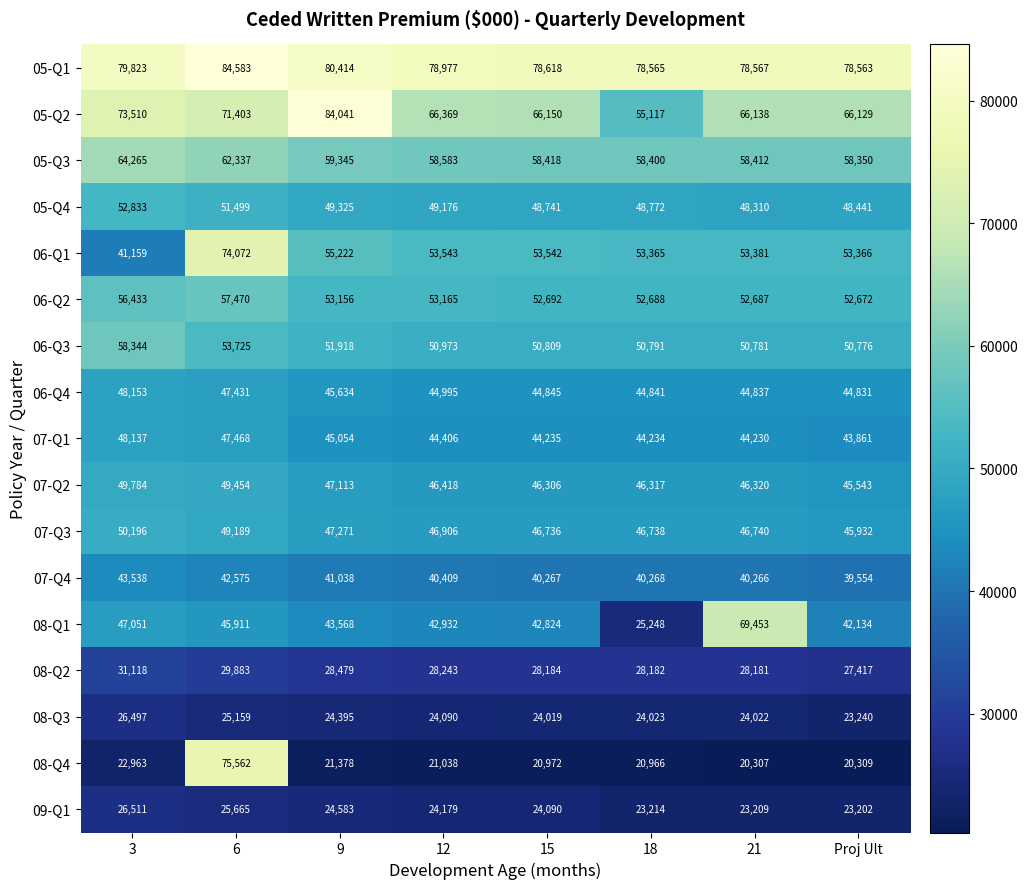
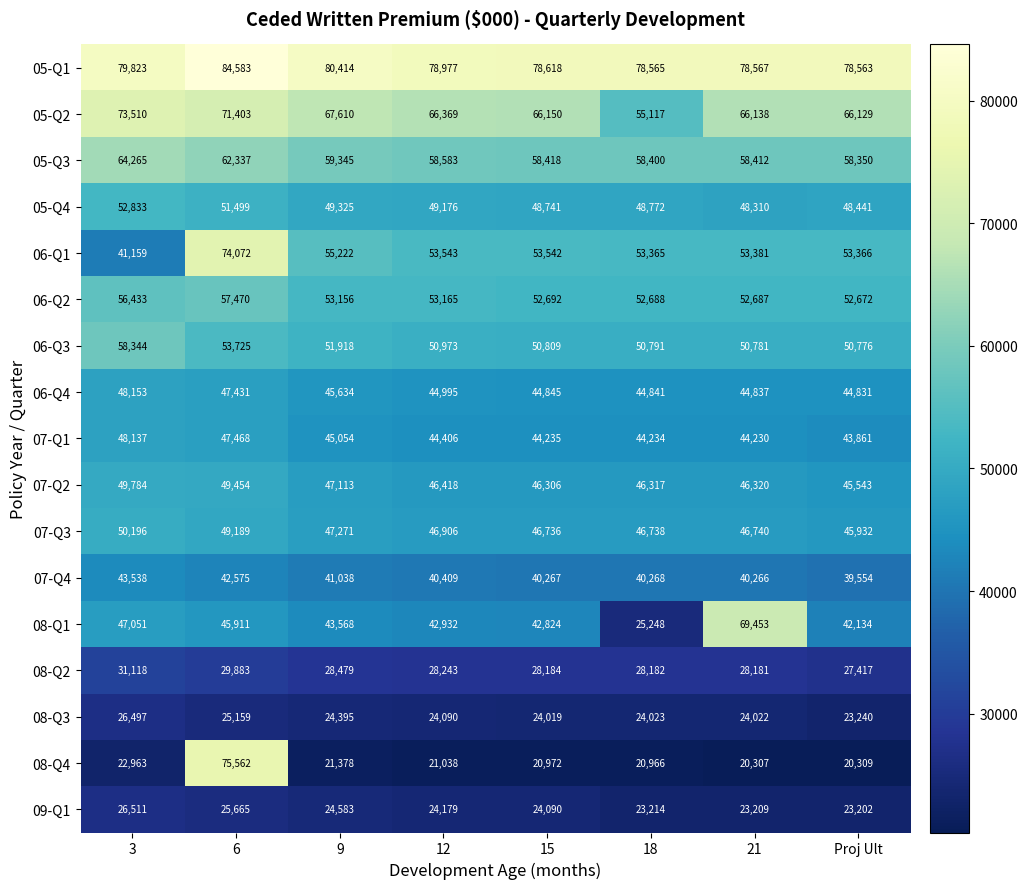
05-Q2, 9: 84,041 -> 67,610
